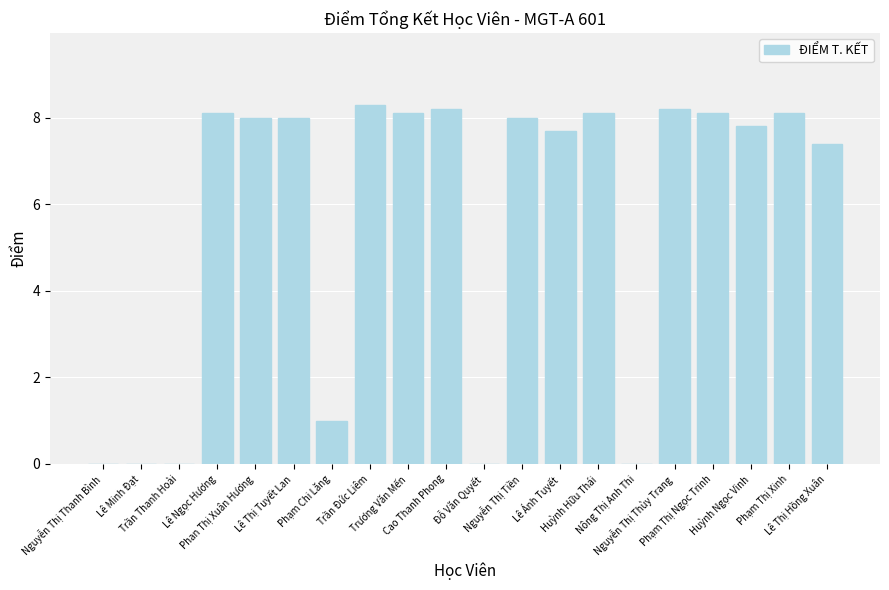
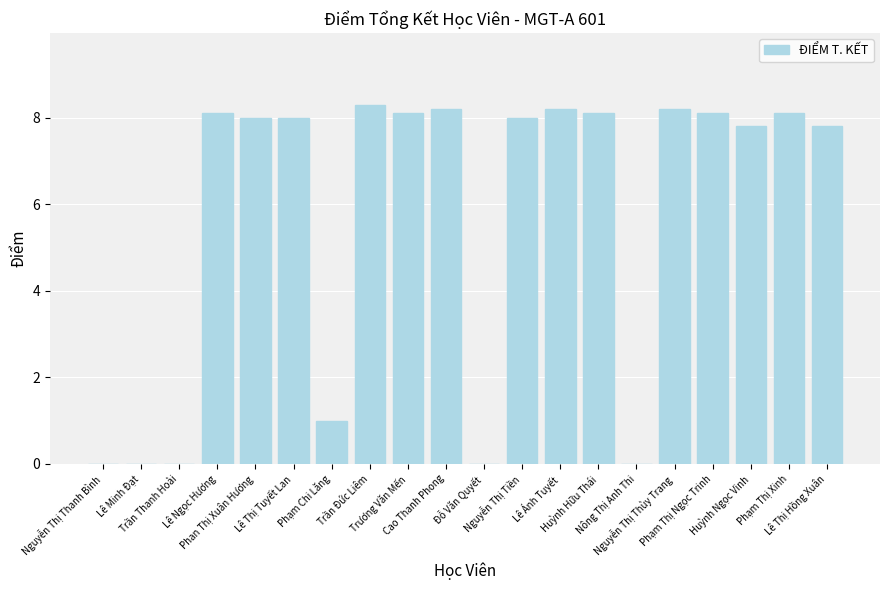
Lê Ánh Tuyết: 7.7 -> 8.2
Lê Thị Hồng Xuân: 7.4 -> 7.8
